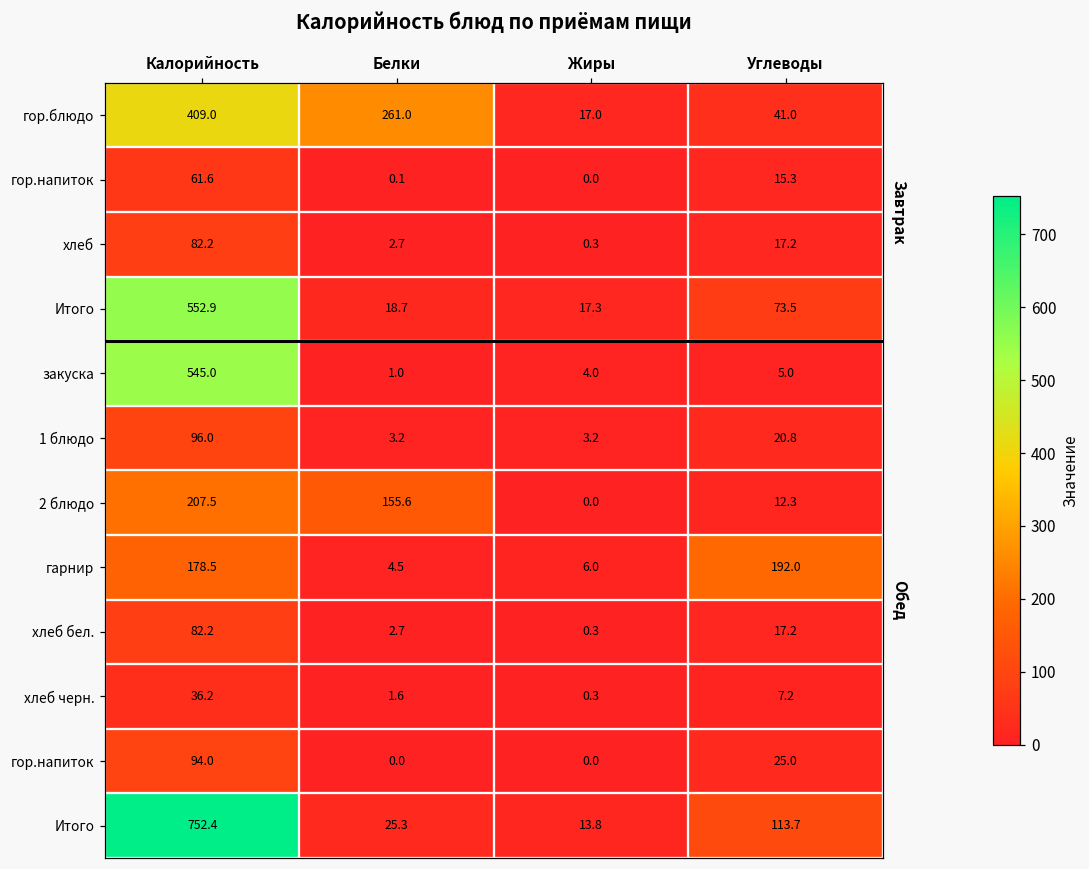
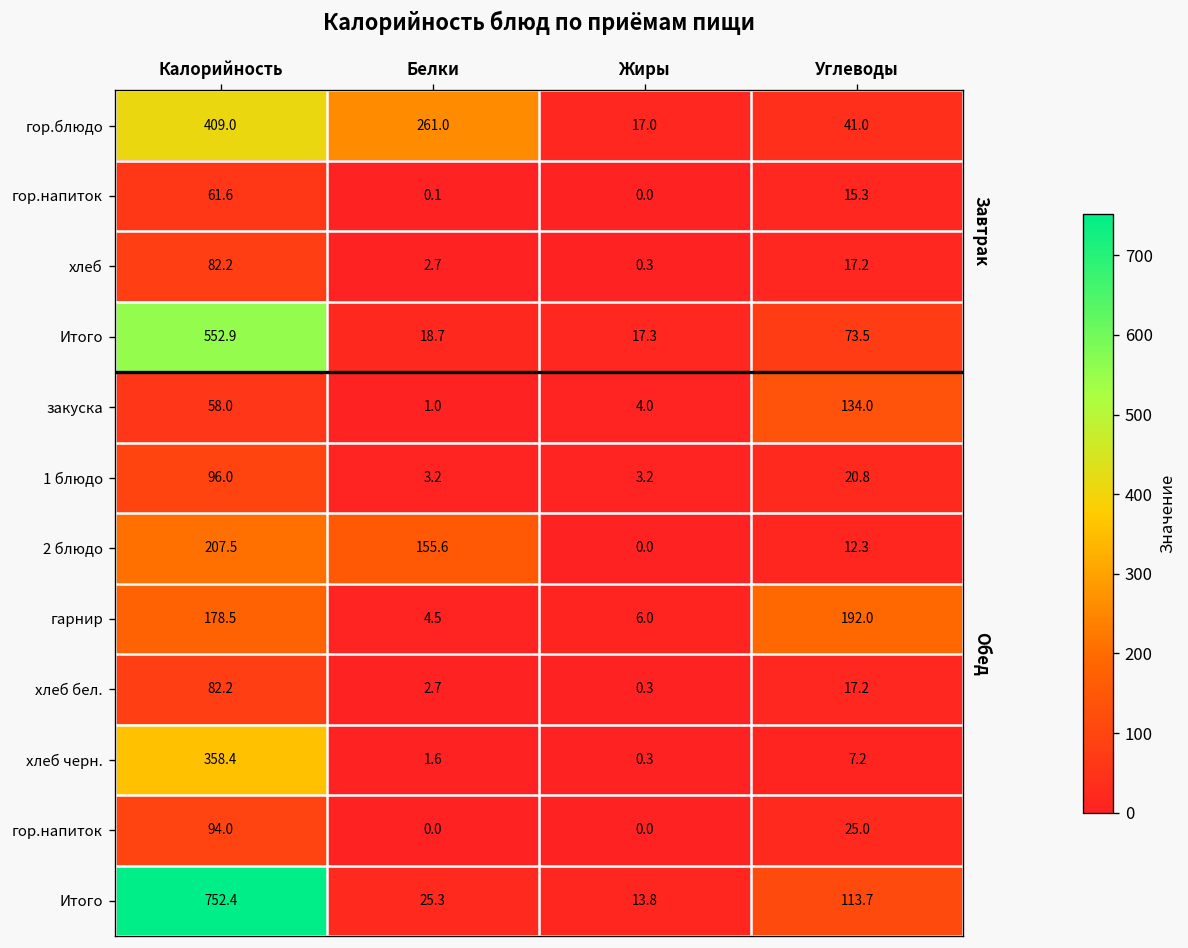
закуска, Калорийность: 545.0 -> 58.0
закуска, Углеводы: 5.0 -> 134.0
хлеб черн., Калорийность: 36.2 -> 358.4
